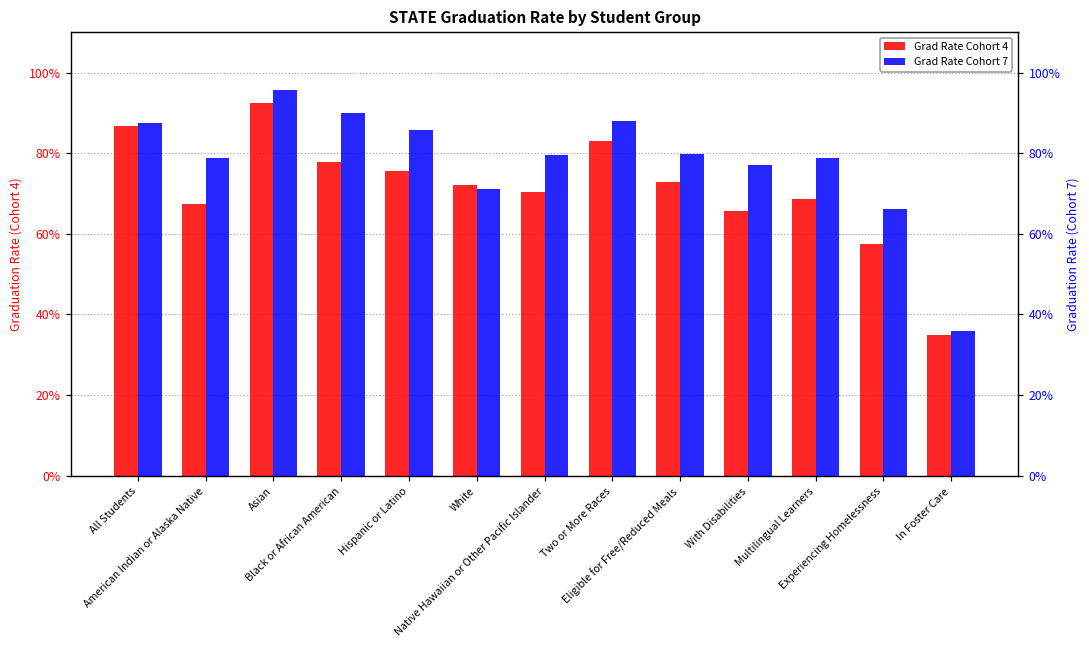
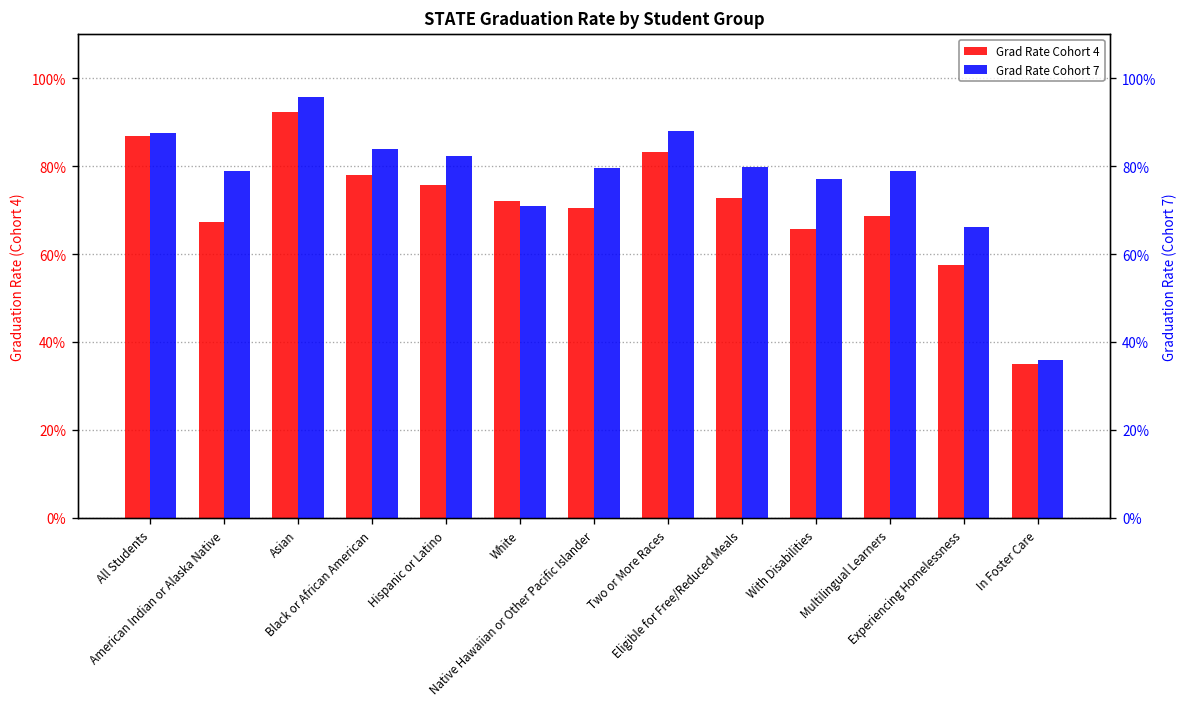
Grad Rate Cohort 7, Black or African American: 90% -> 84%
Grad Rate Cohort 7, Hispanic or Latino: 86% -> 82%
